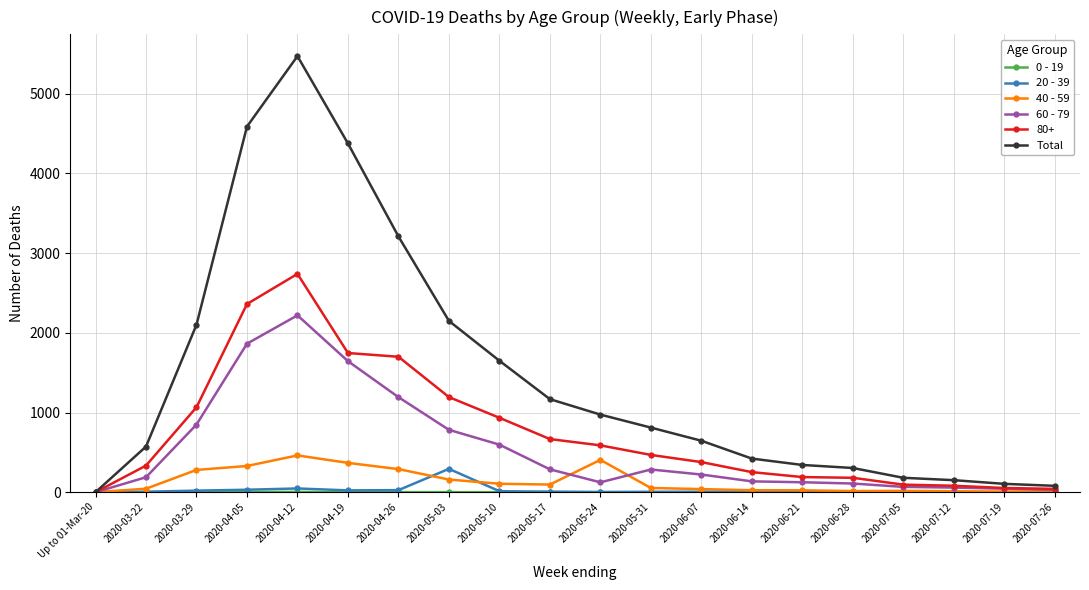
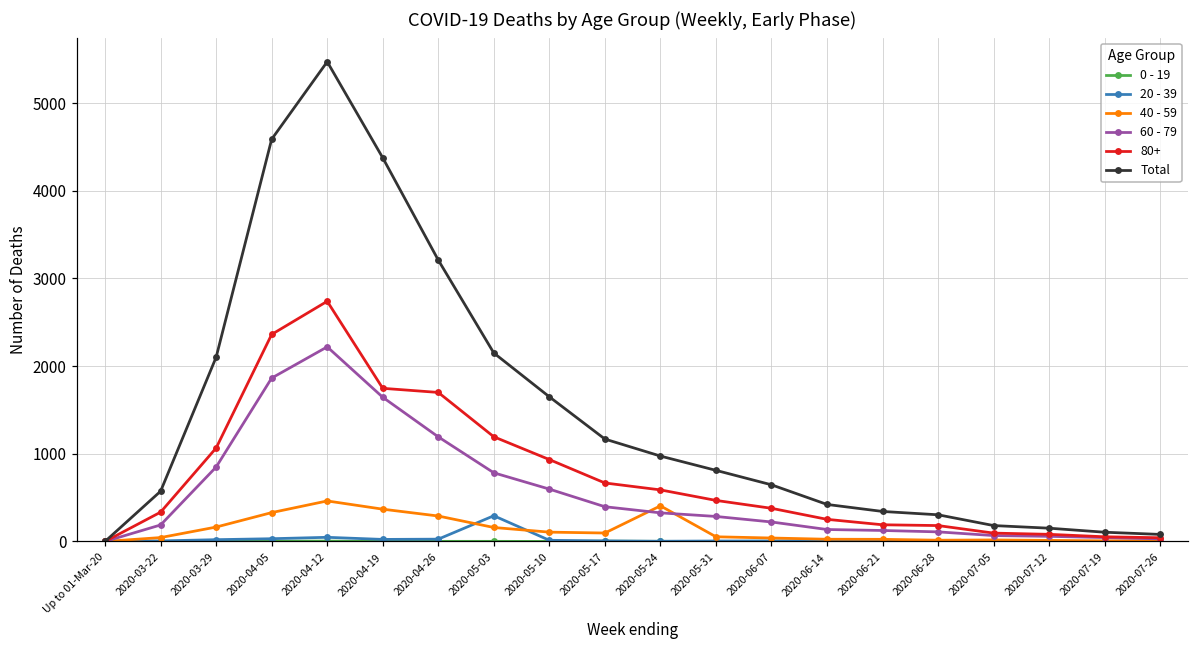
40 - 59, 2020-03-29: 300 -> 200
60 - 79, 2020-05-17: 300 -> 400
60 - 79, 2020-05-24: 100 -> 300
